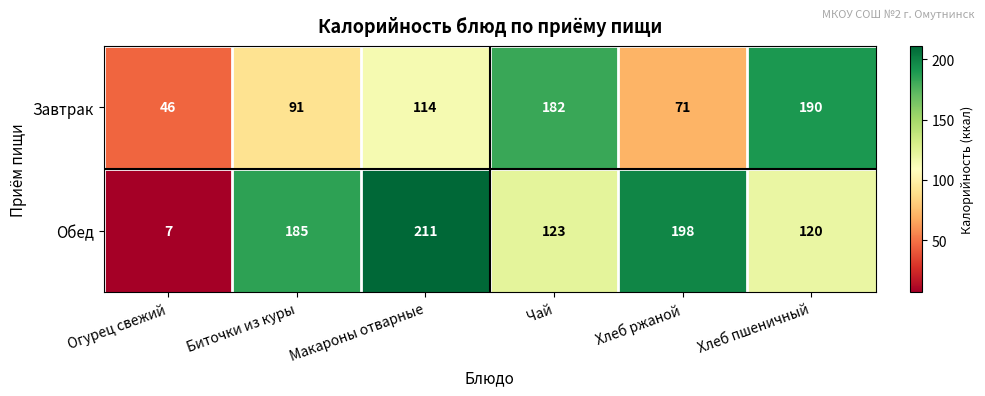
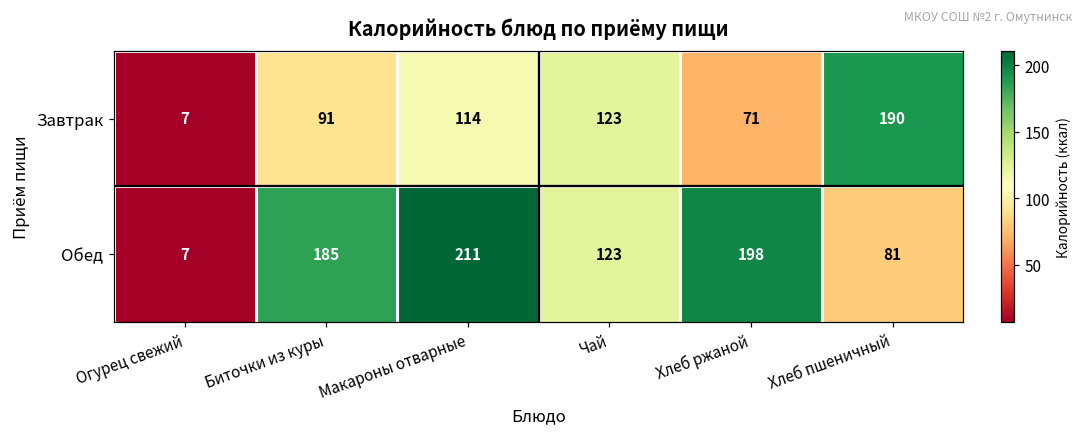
Завтрак, Огурец свежий: 46 -> 7
Завтрак, Чай: 182 -> 123
Обед, Хлеб пшеничный: 120 -> 81
